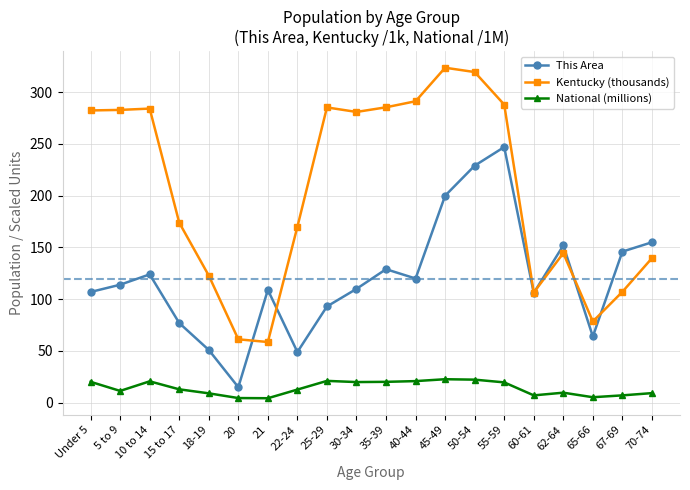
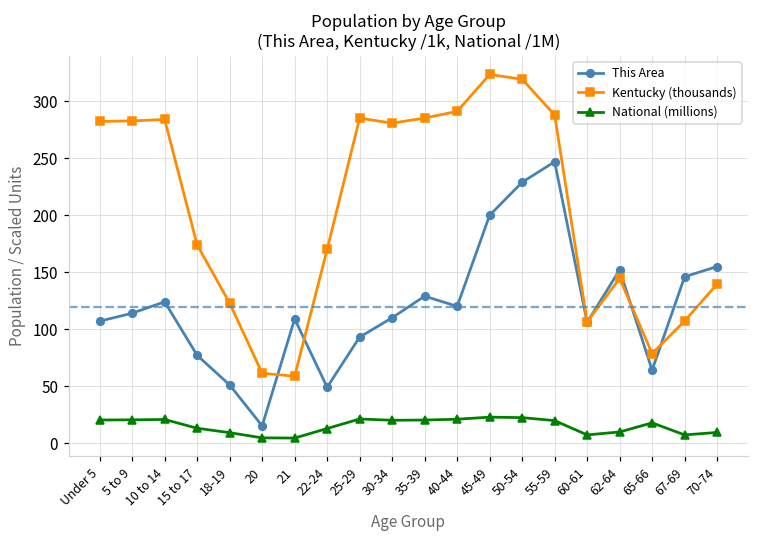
National (millions), 5 to 9: 11 -> 20
National (millions), 65-66: 5 -> 18
